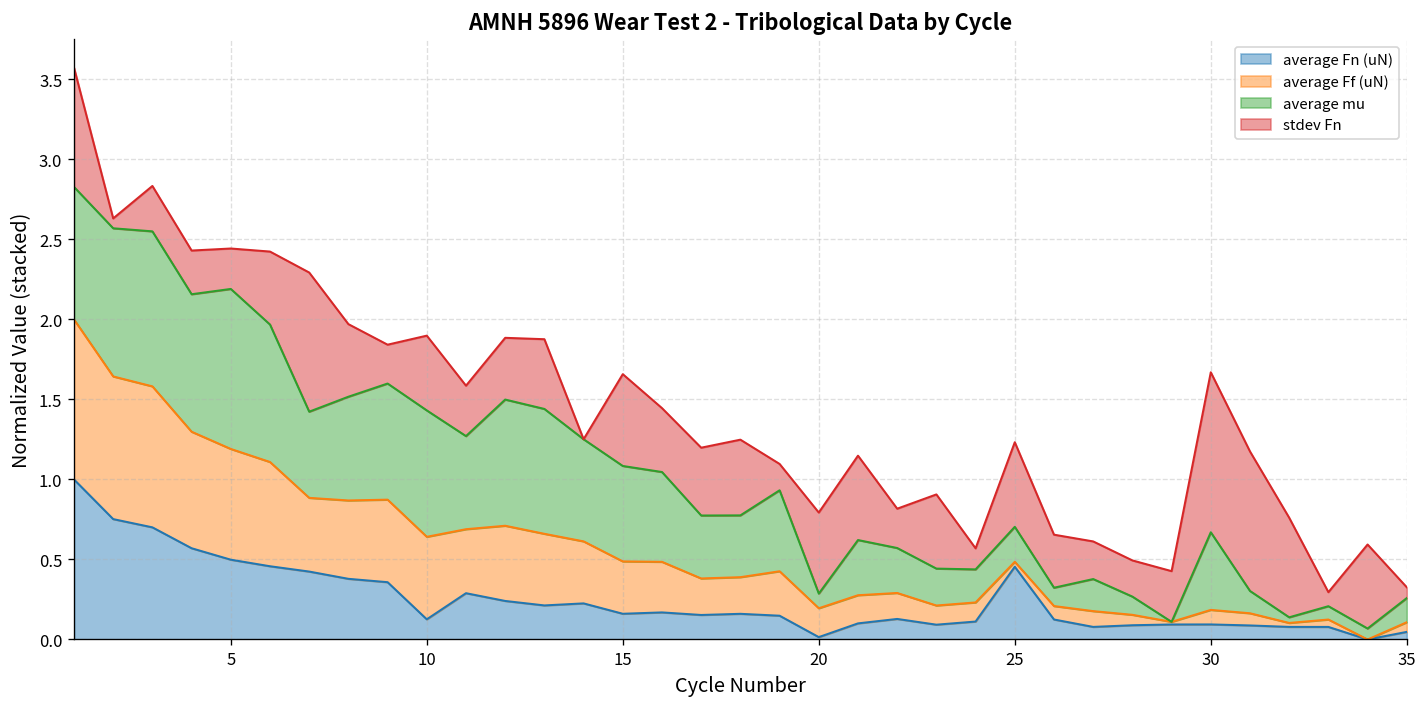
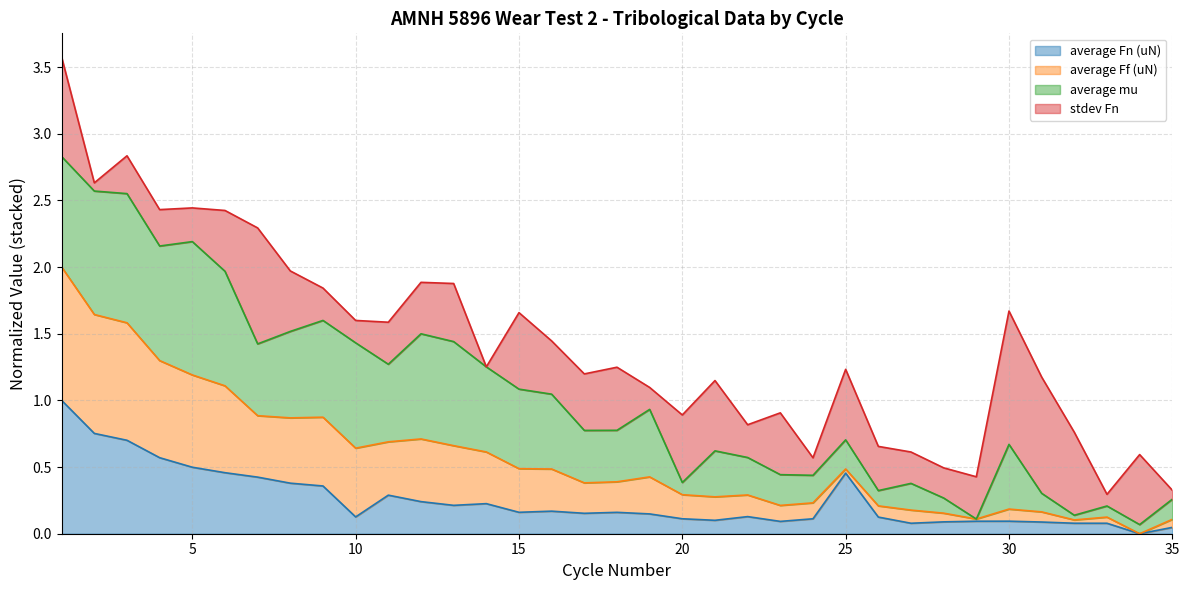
stdev Fn, 10: 0.47 -> 0.17
average Fn (uN), 20: 0.01 -> 0.11
